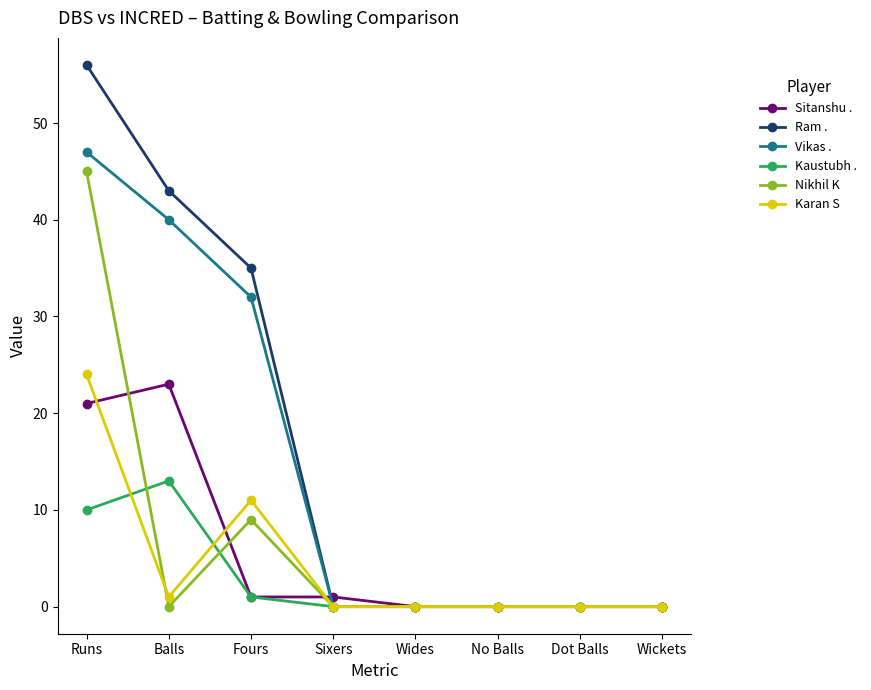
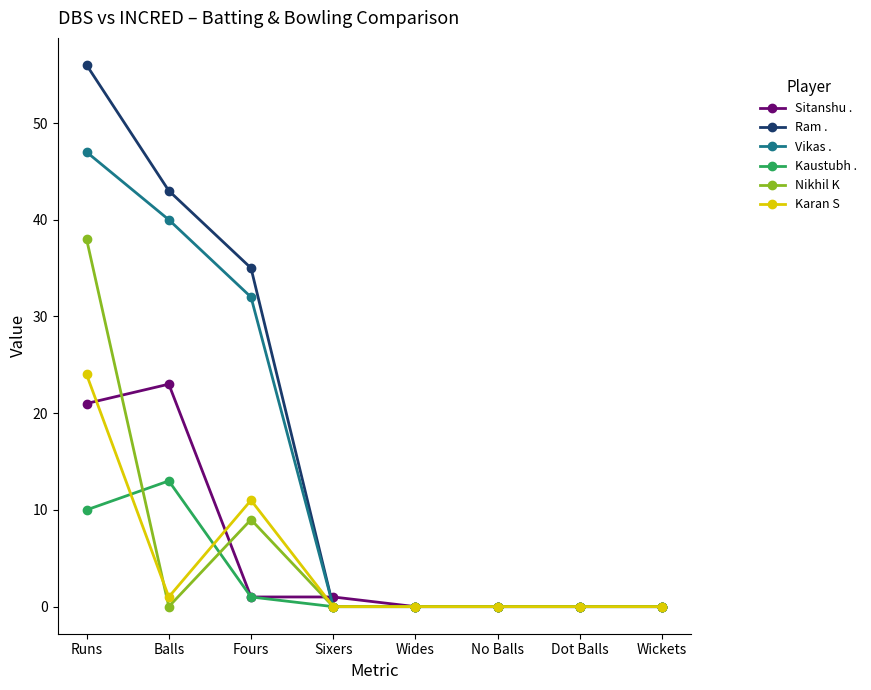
Nikhil K, Runs: 45 -> 38
